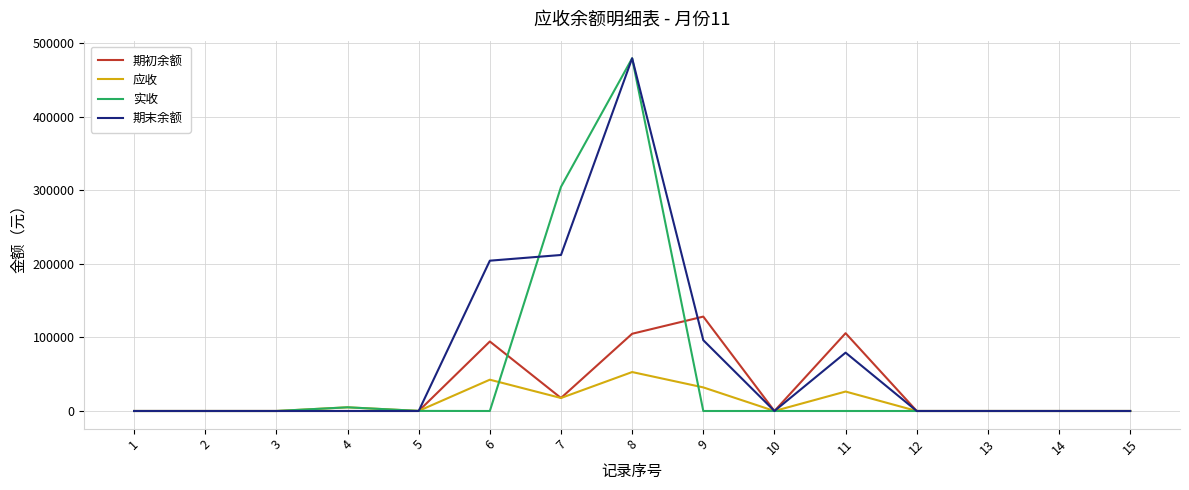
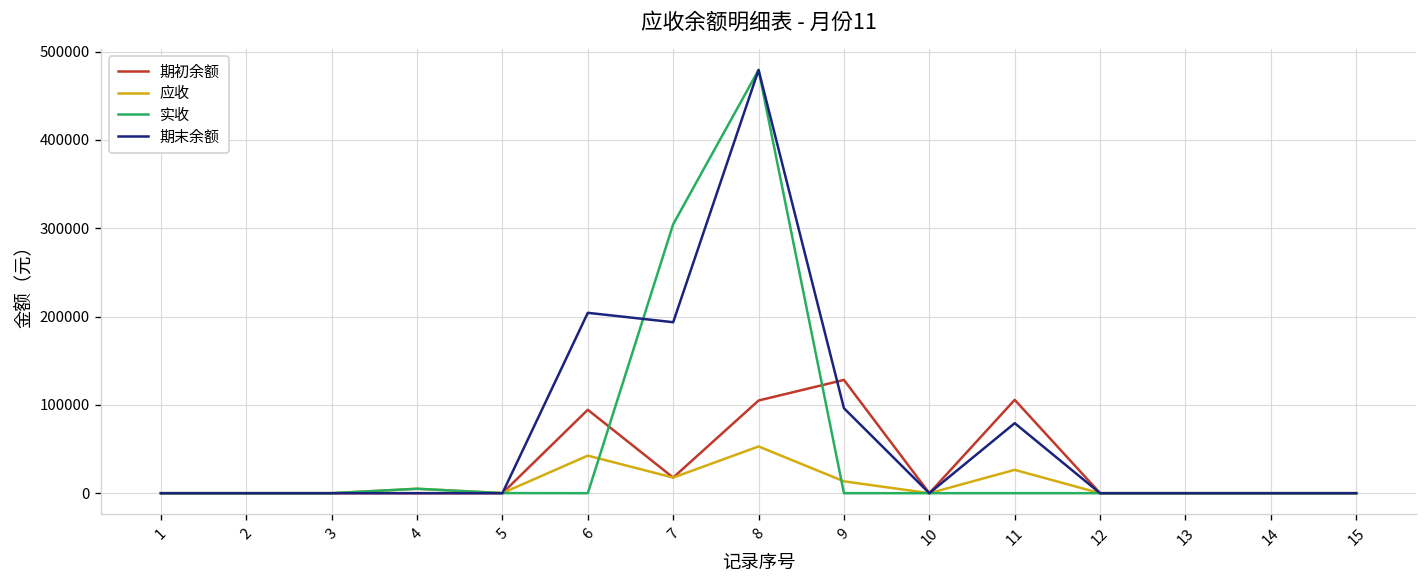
期末余额, 7: 210000 -> 190000
应收, 9: 30000 -> 10000
